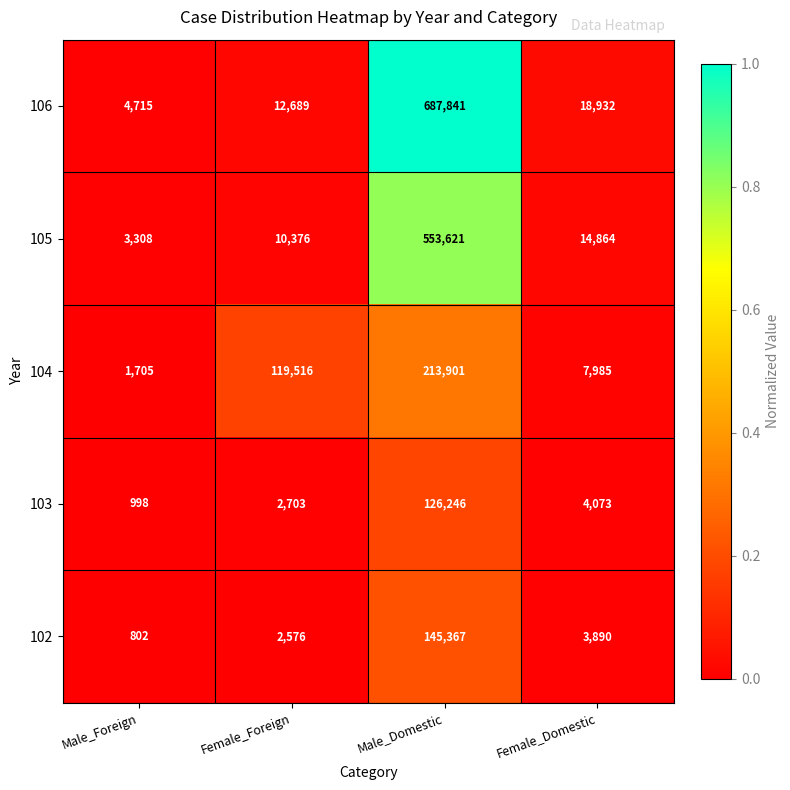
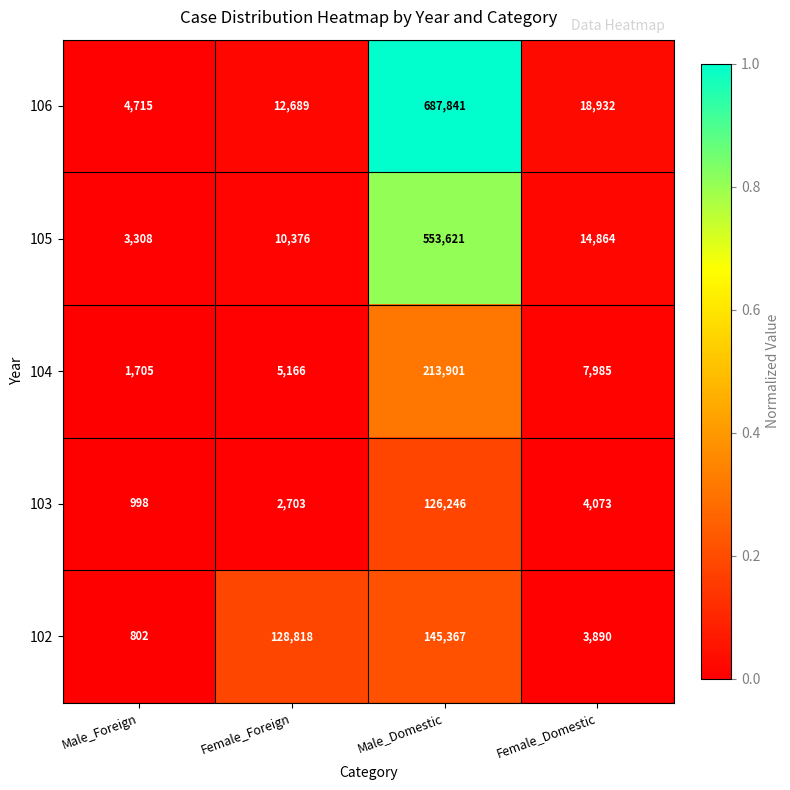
104, Female_Foreign: 119,516 -> 5,166
102, Female_Foreign: 2,576 -> 128,818
